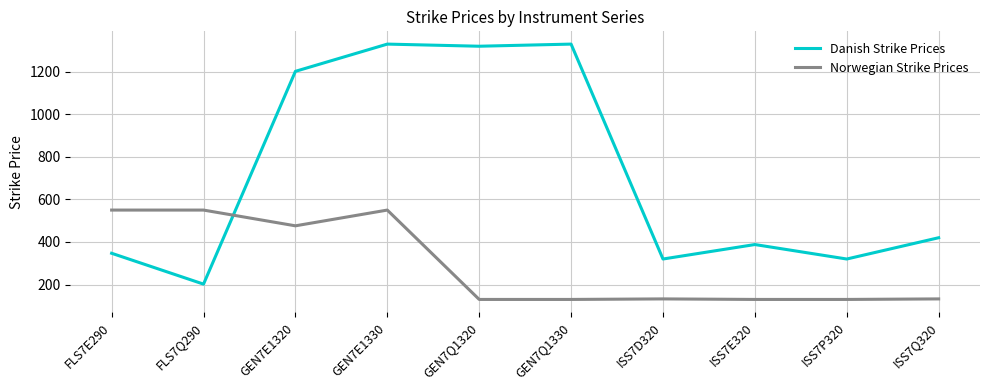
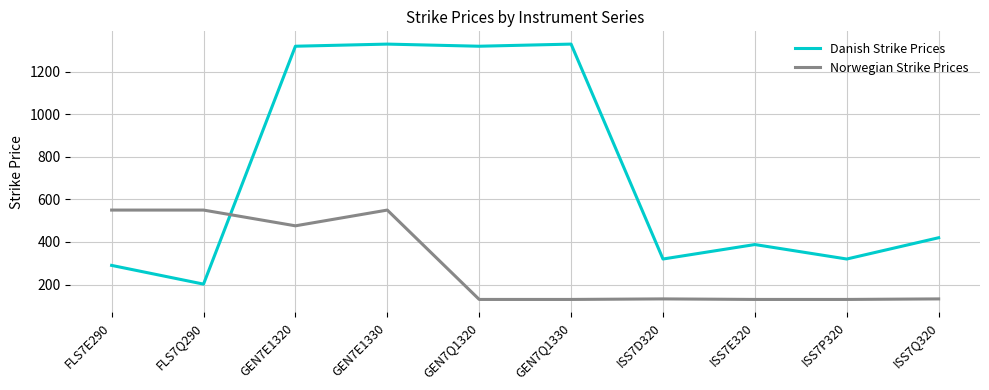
Danish Strike Prices, FLS7E290: 350 -> 290
Danish Strike Prices, GEN7E1320: 1200 -> 1320
